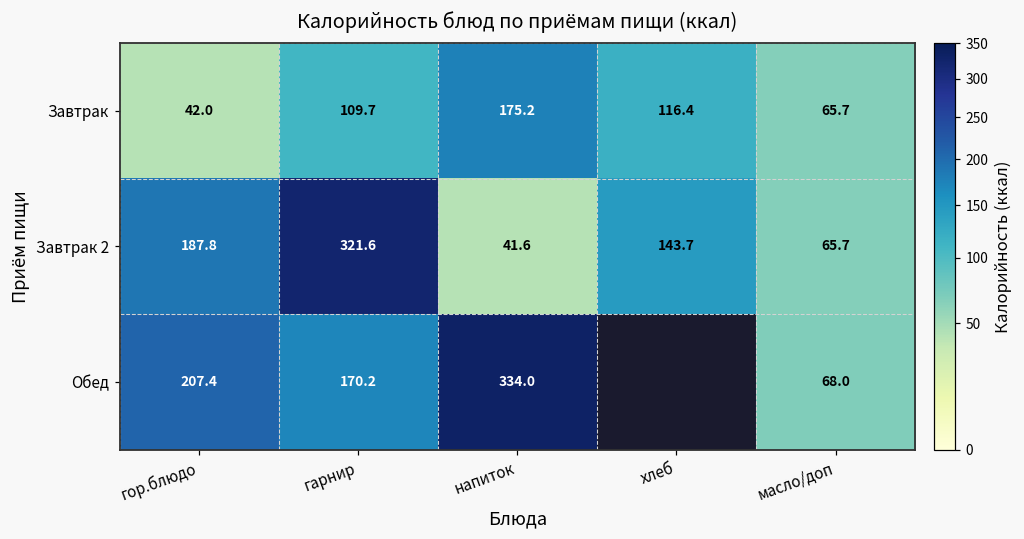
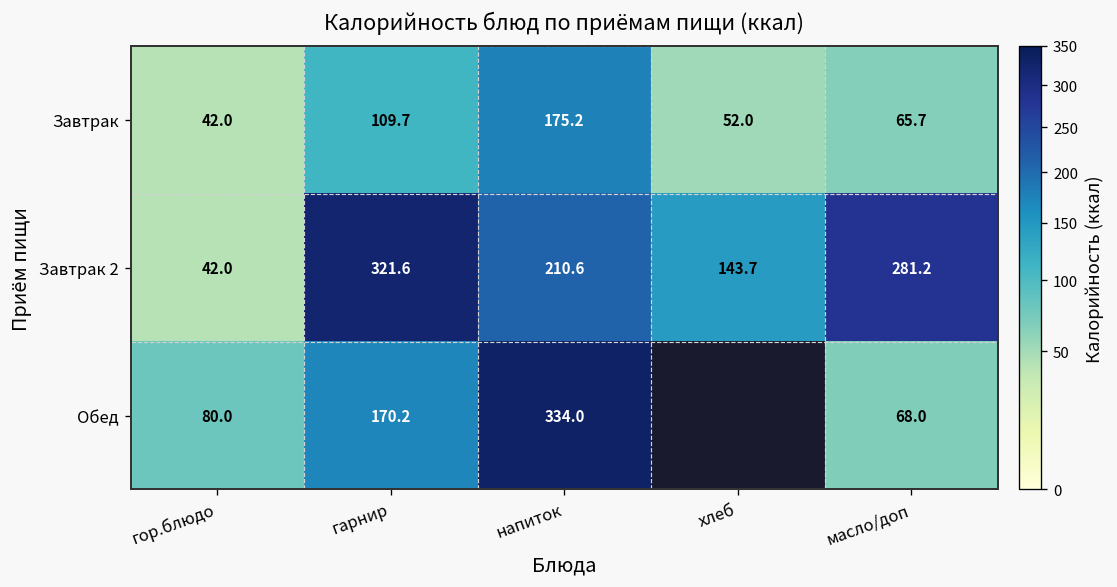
Завтрак, хлеб: 116.4 -> 52.0
Завтрак 2, гор.блюдо: 187.8 -> 42.0
Завтрак 2, напиток: 41.6 -> 210.6
Завтрак 2, масло/доп: 65.7 -> 281.2
Обед, гор.блюдо: 207.4 -> 80.0
